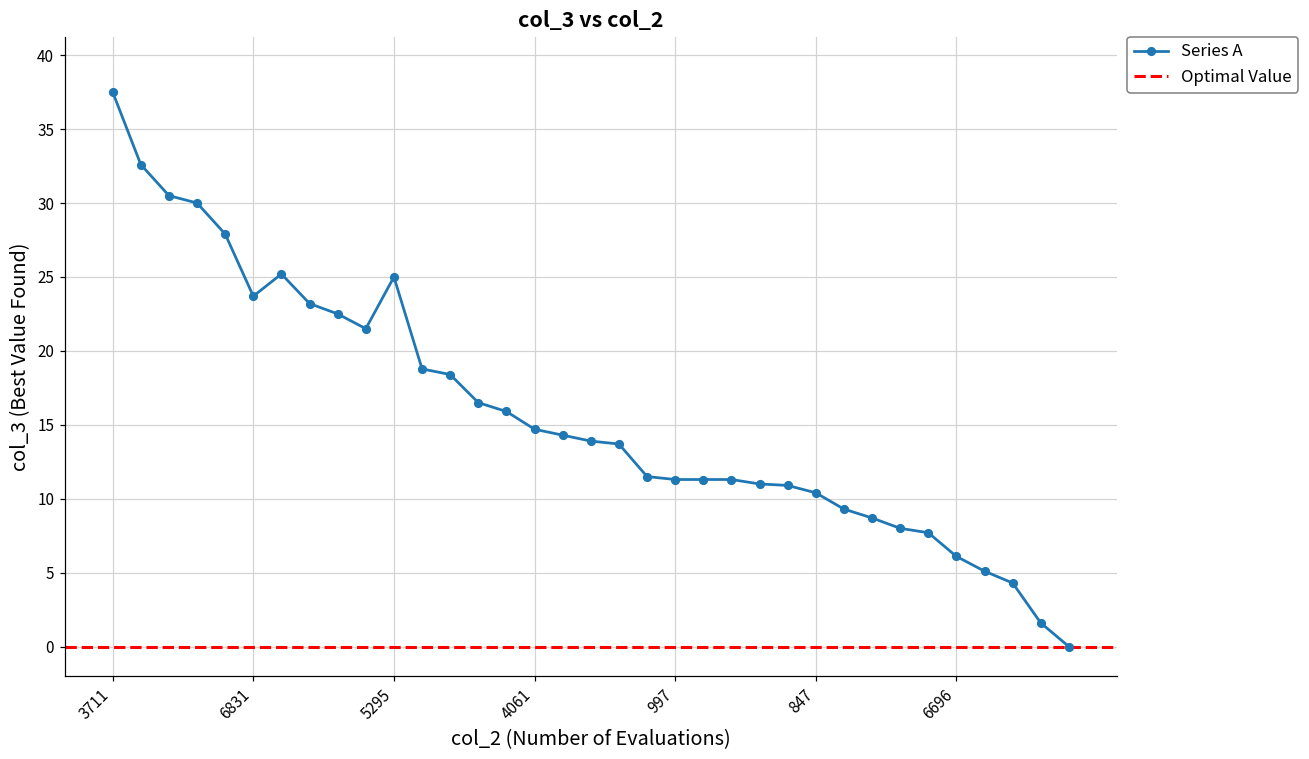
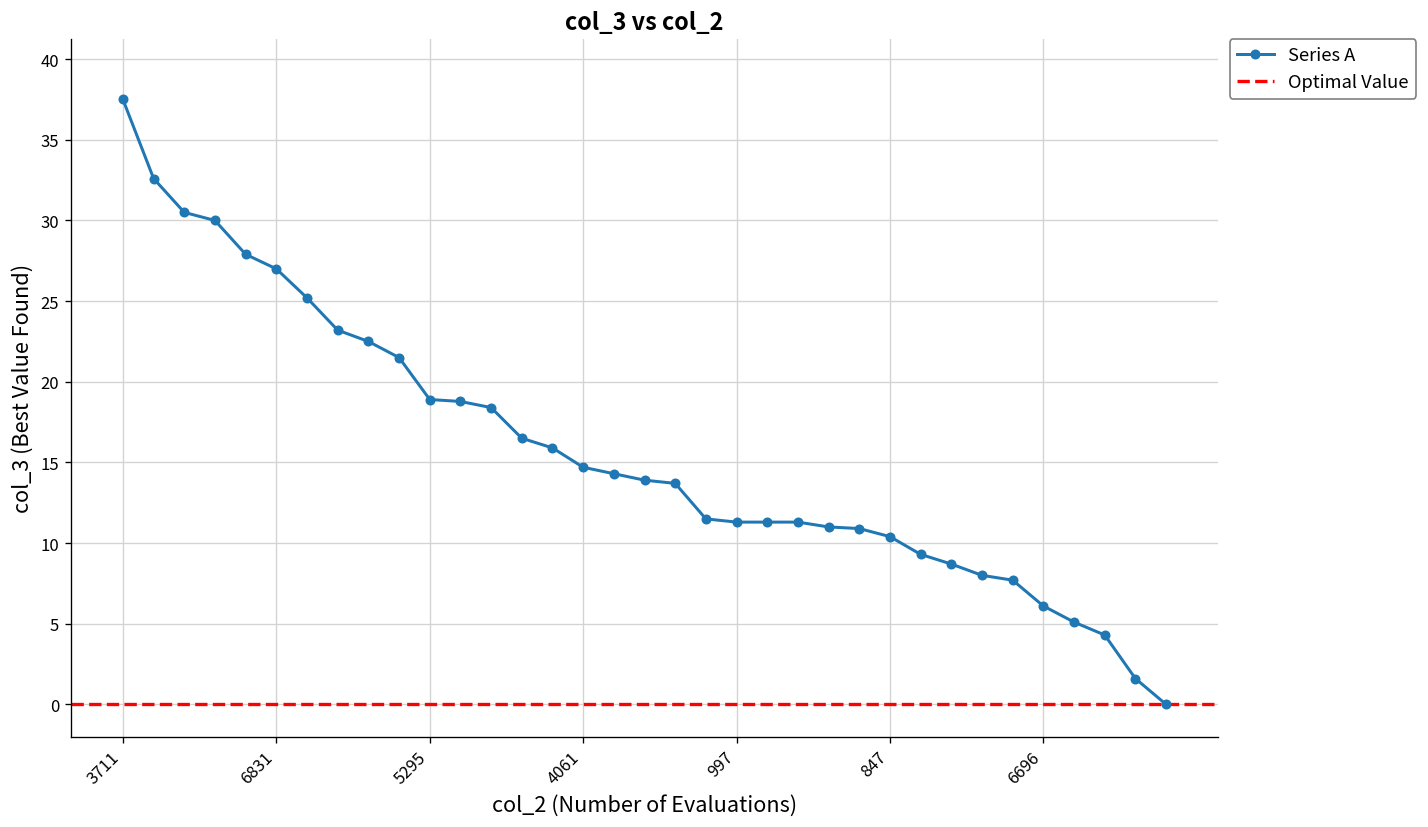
6831: 23.7 -> 27.0
5295: 25.0 -> 18.9
